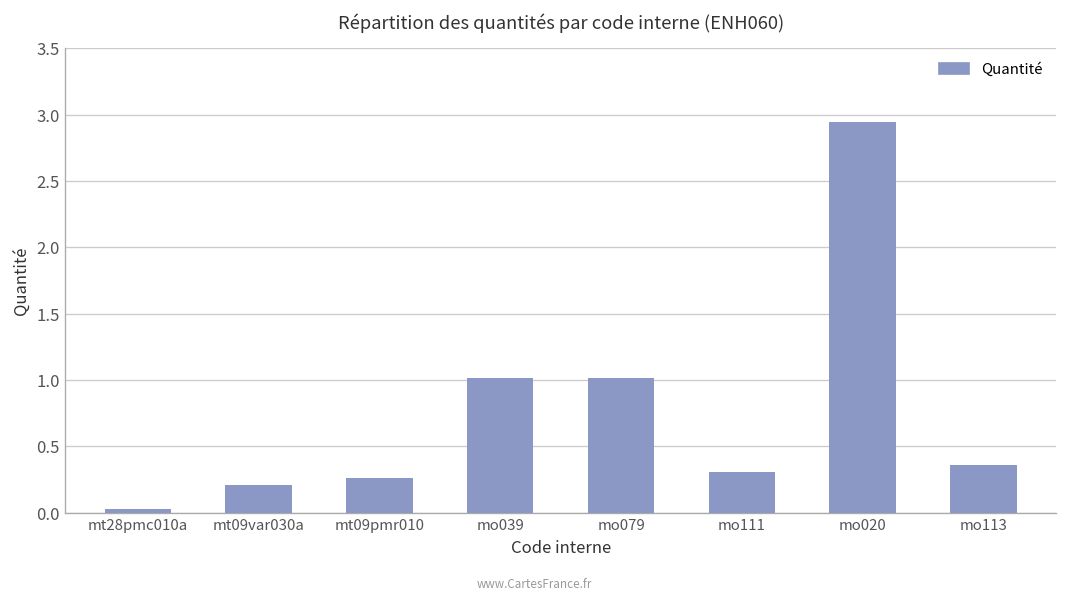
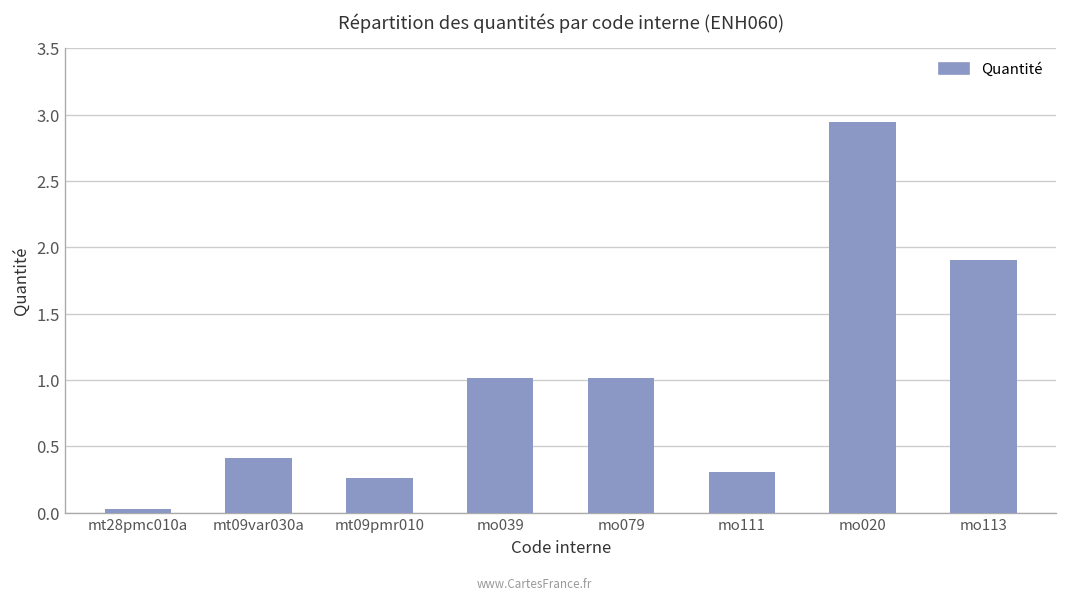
mt09var030a: 0.21 -> 0.41
mo113: 0.36 -> 1.91
